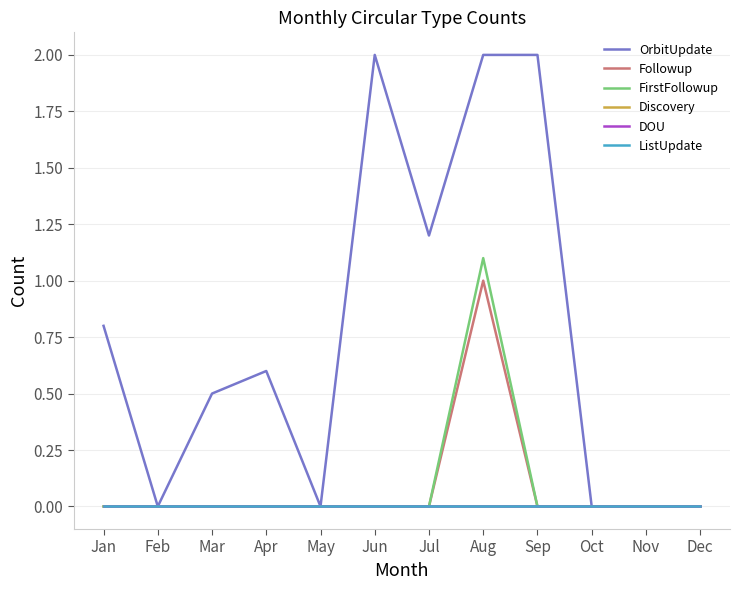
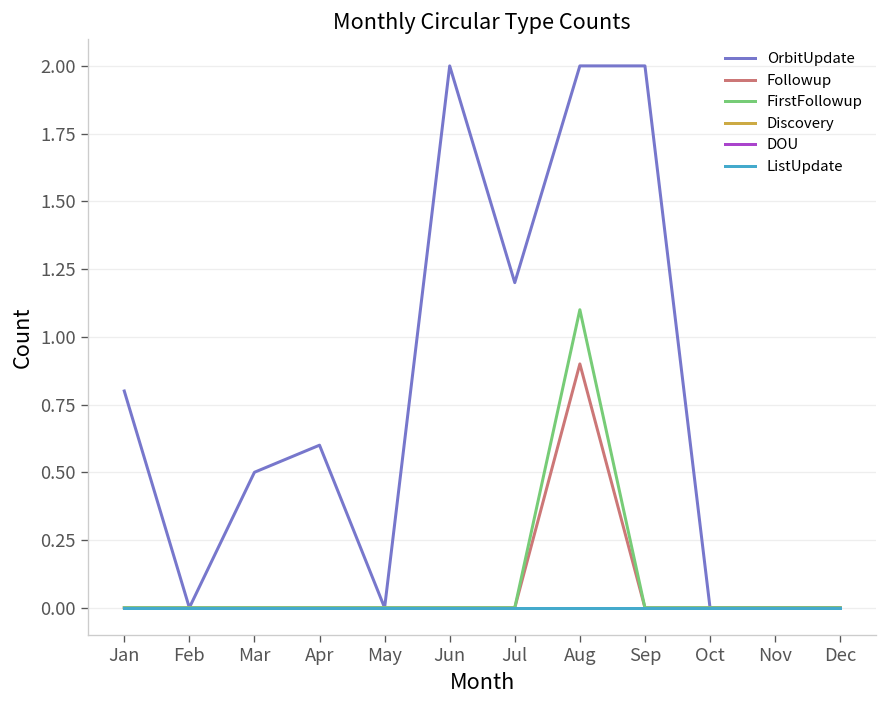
Followup, Aug: 1.0 -> 0.9
